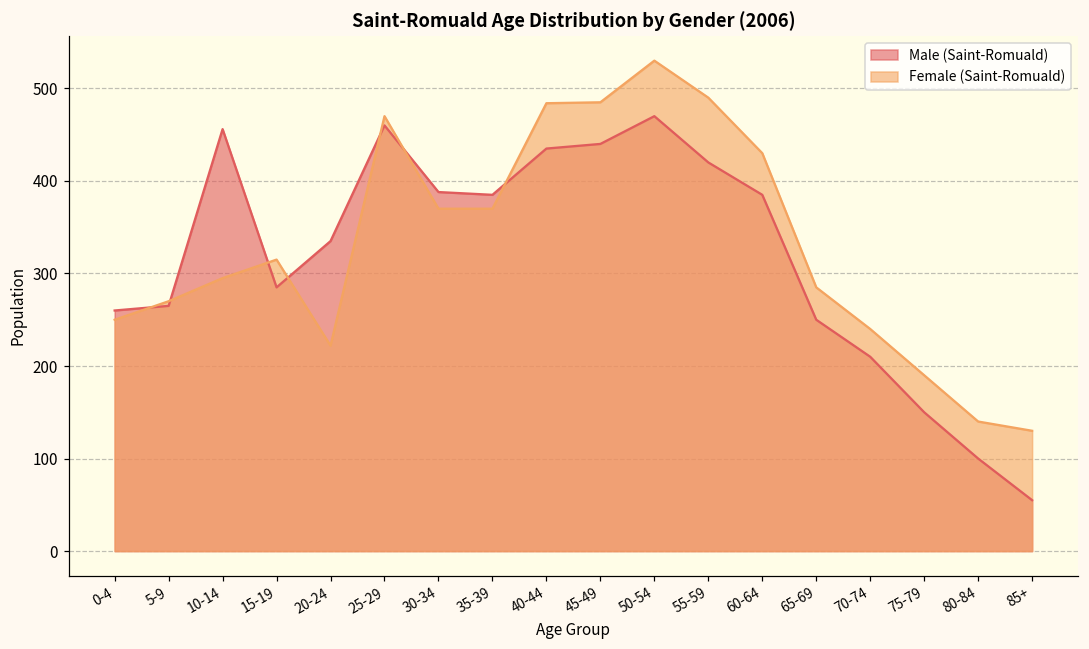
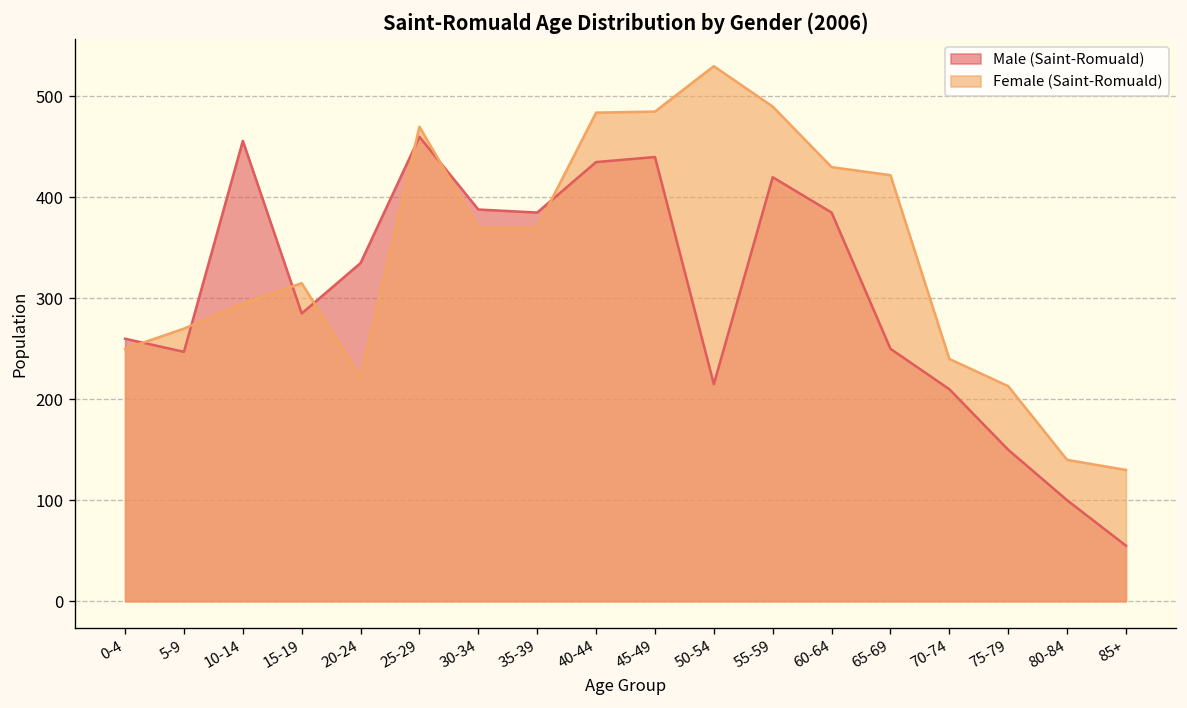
Male (Saint-Romuald), 5-9: 270 -> 250
Male (Saint-Romuald), 50-54: 470 -> 220
Female (Saint-Romuald), 65-69: 290 -> 420
Female (Saint-Romuald), 75-79: 190 -> 210
